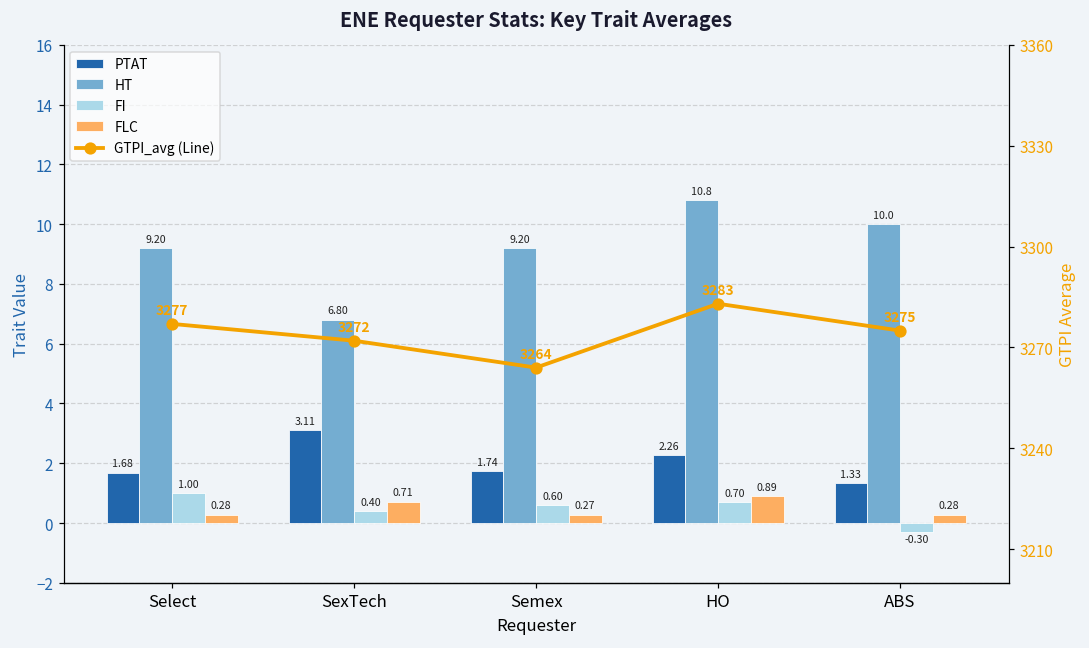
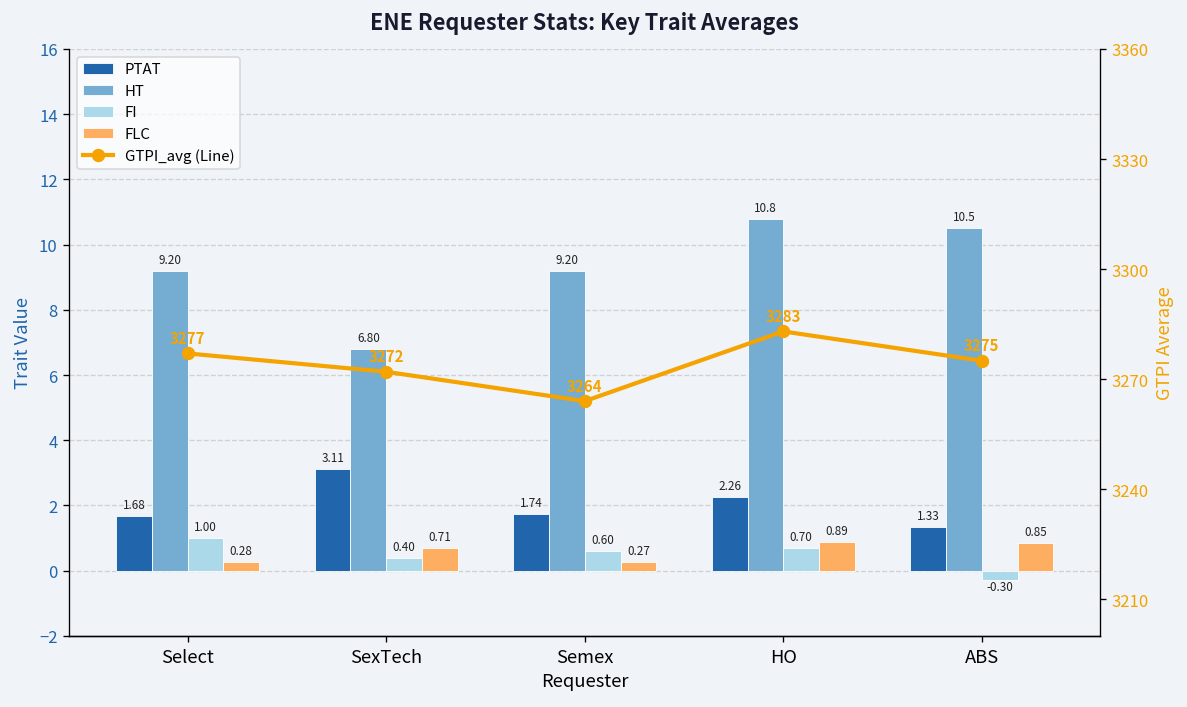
HT, ABS: 10.0 -> 10.5
FLC, ABS: 0.28 -> 0.85
